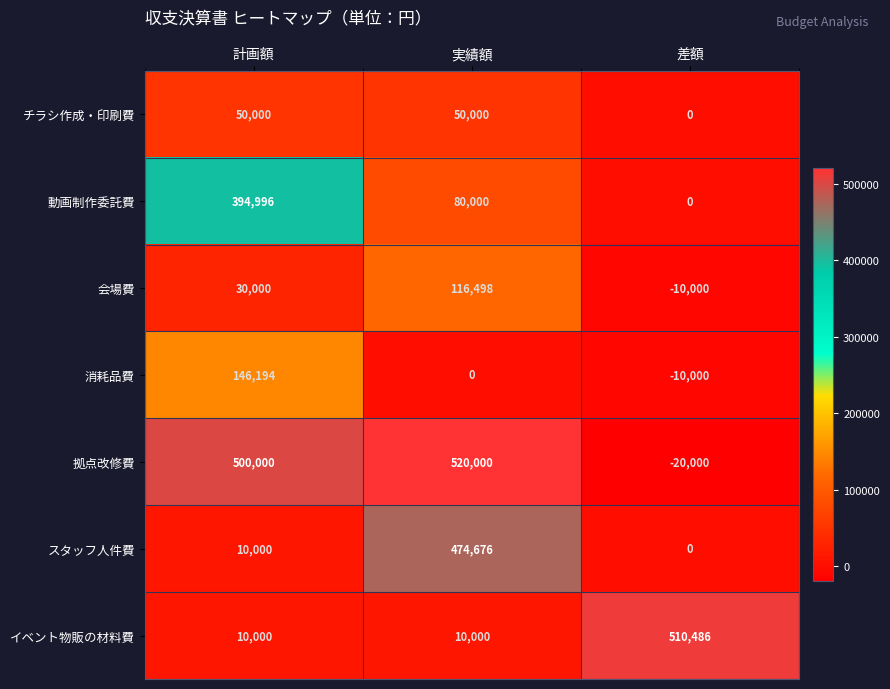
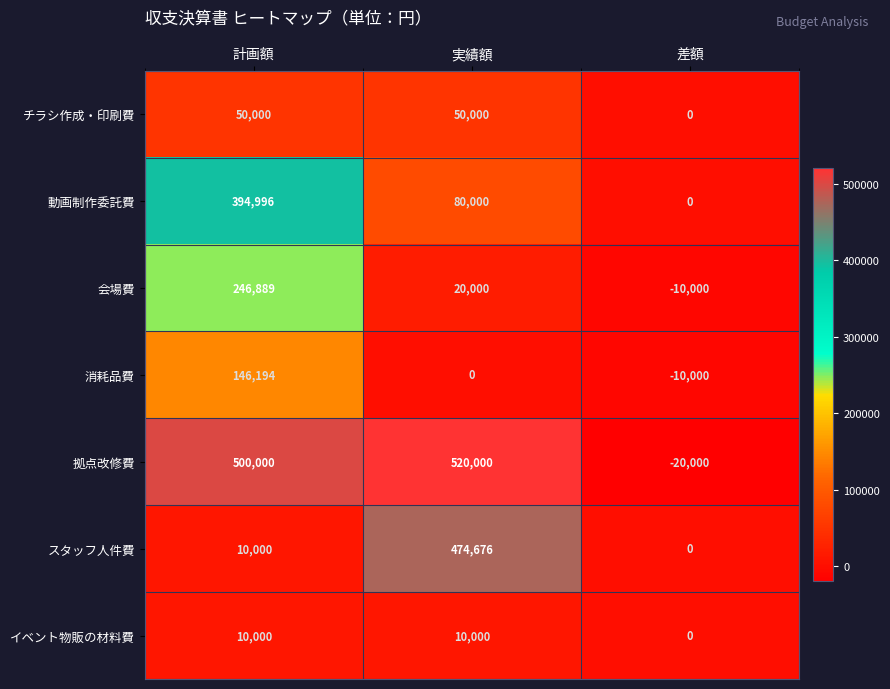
会場費, 計画額: 30,000 -> 246,889
会場費, 実績額: 116,498 -> 20,000
イベント物販の材料費, 差額: 510,486 -> 0
